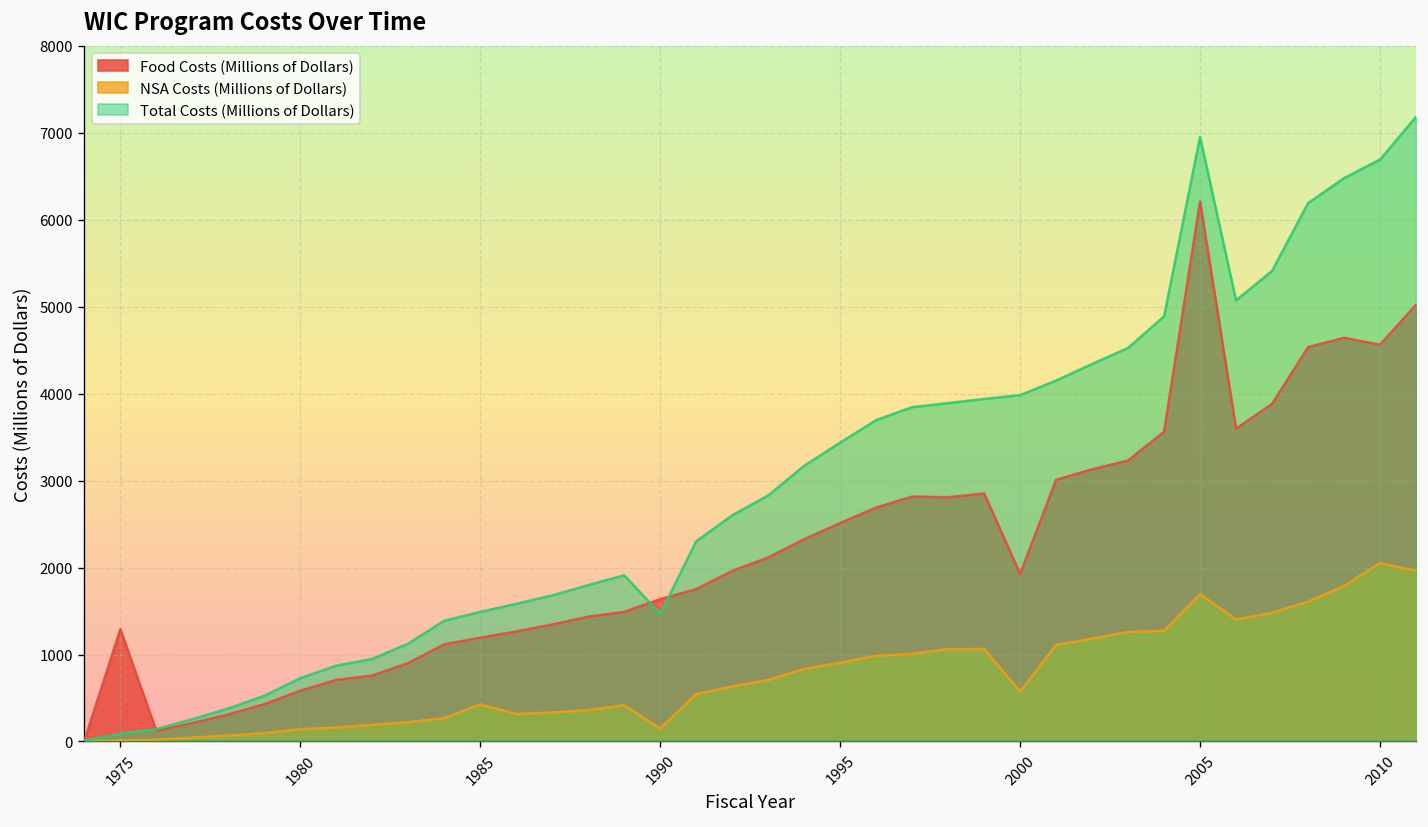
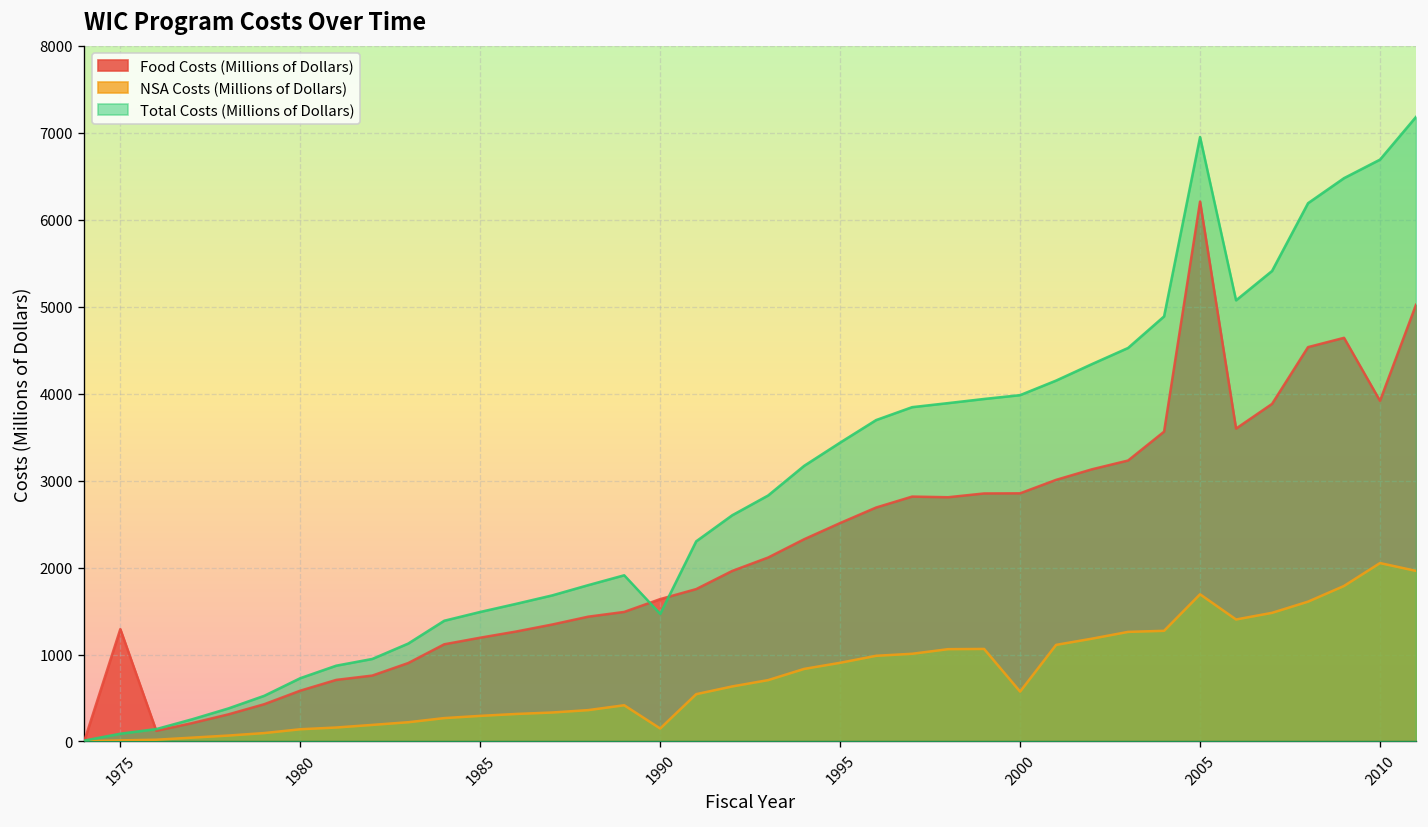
NSA Costs (Millions of Dollars), 1985: 400 -> 300
Food Costs (Millions of Dollars), 2000: 1900 -> 2900
Food Costs (Millions of Dollars), 2010: 4600 -> 3900
